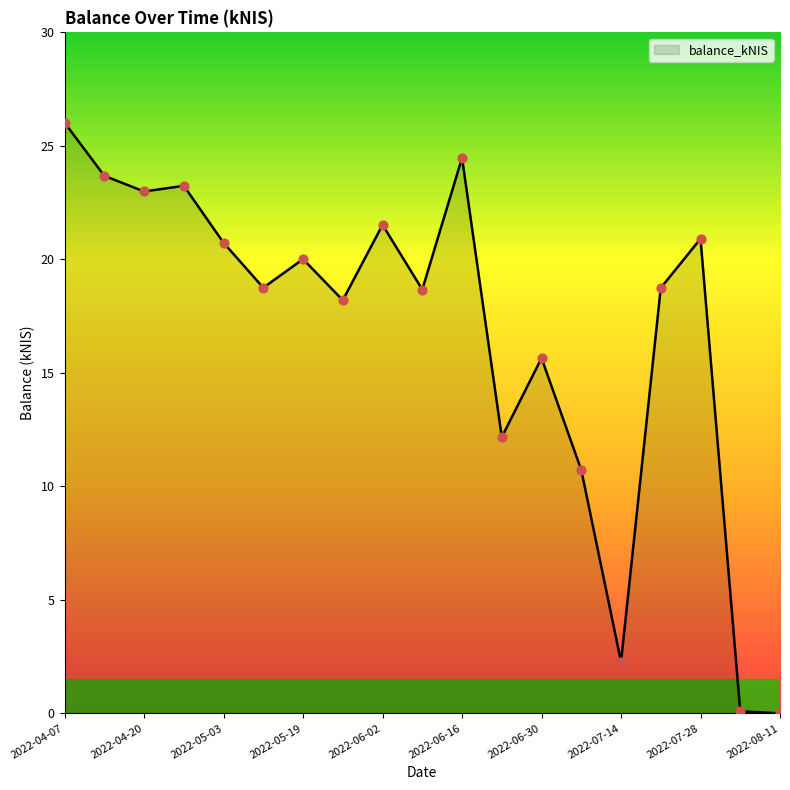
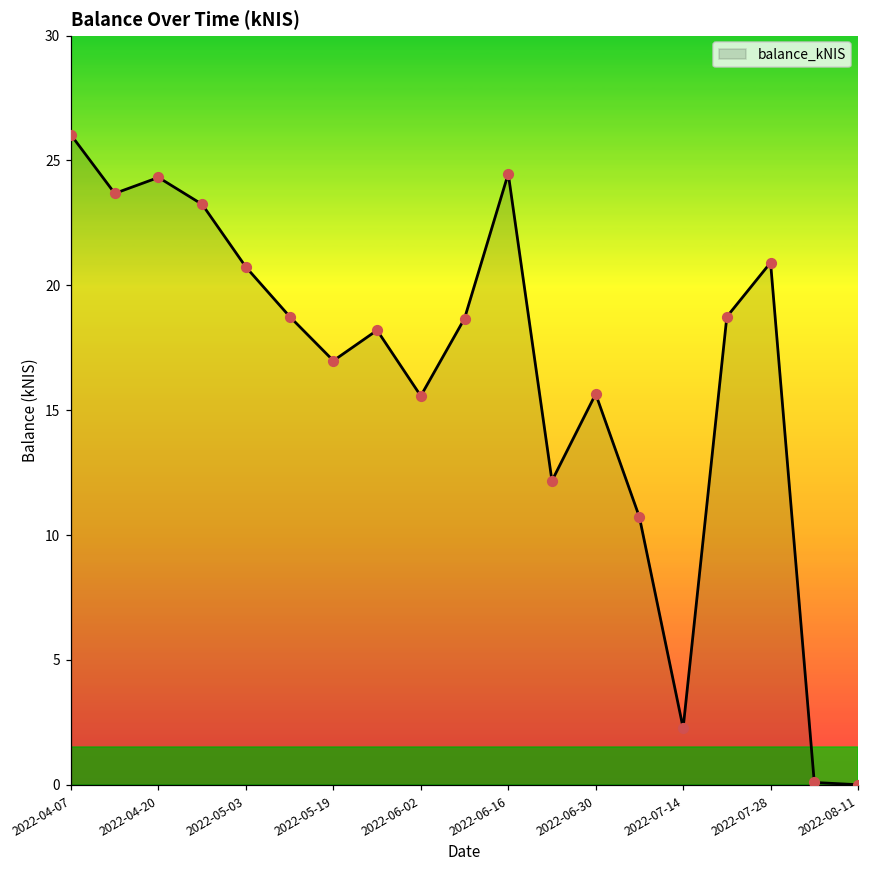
2022-04-20: 23.0 -> 24.3
2022-05-19: 20.0 -> 17.0
2022-06-02: 21.5 -> 15.6
